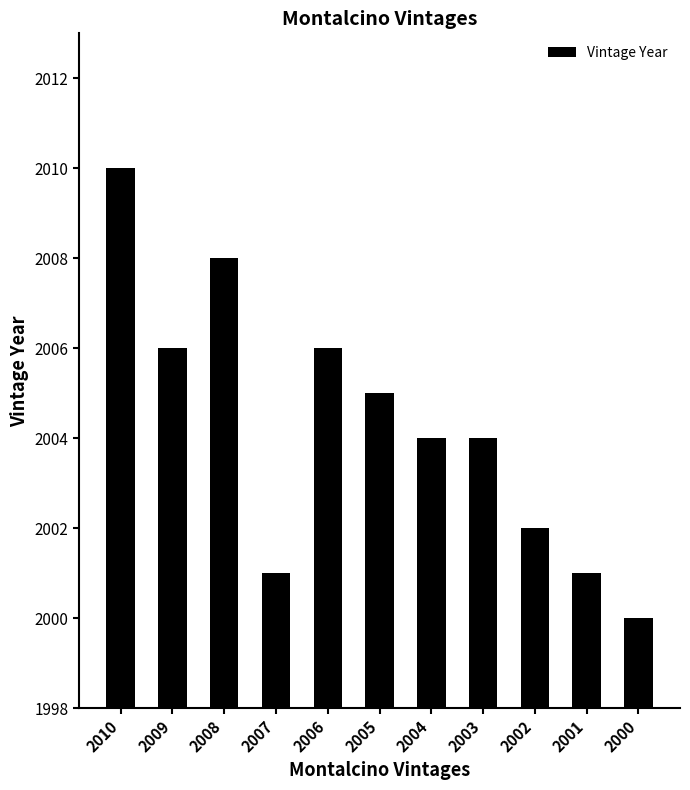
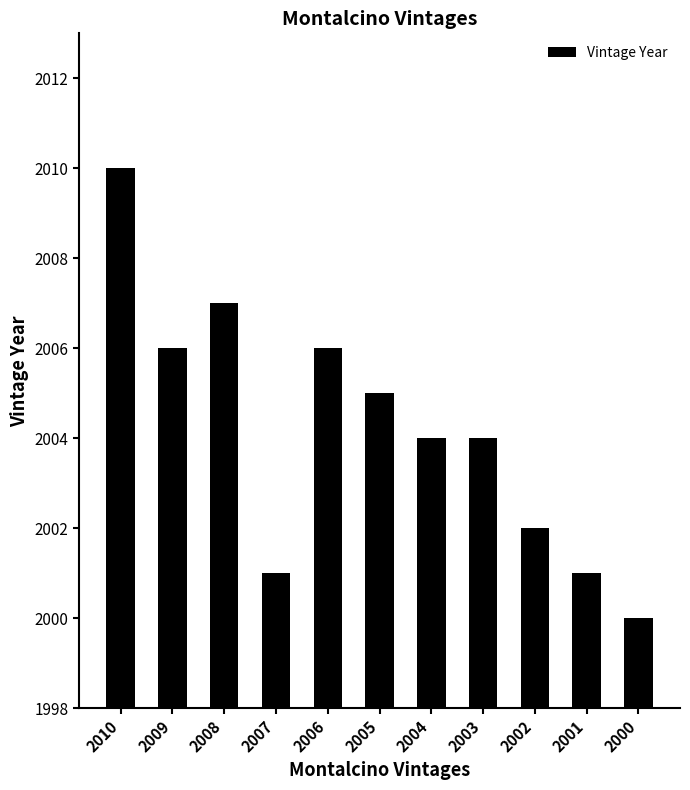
2008: 2008 -> 2007
